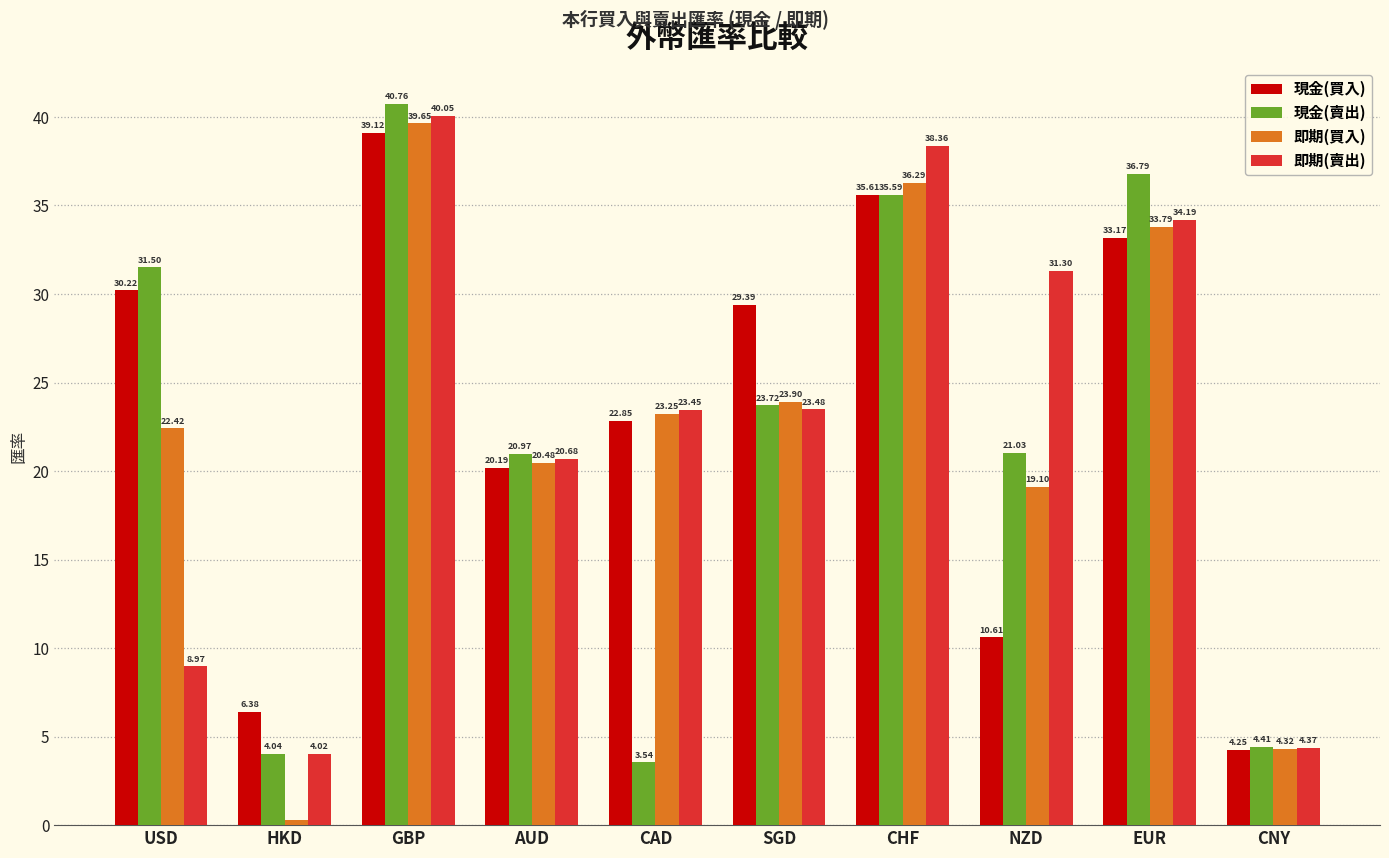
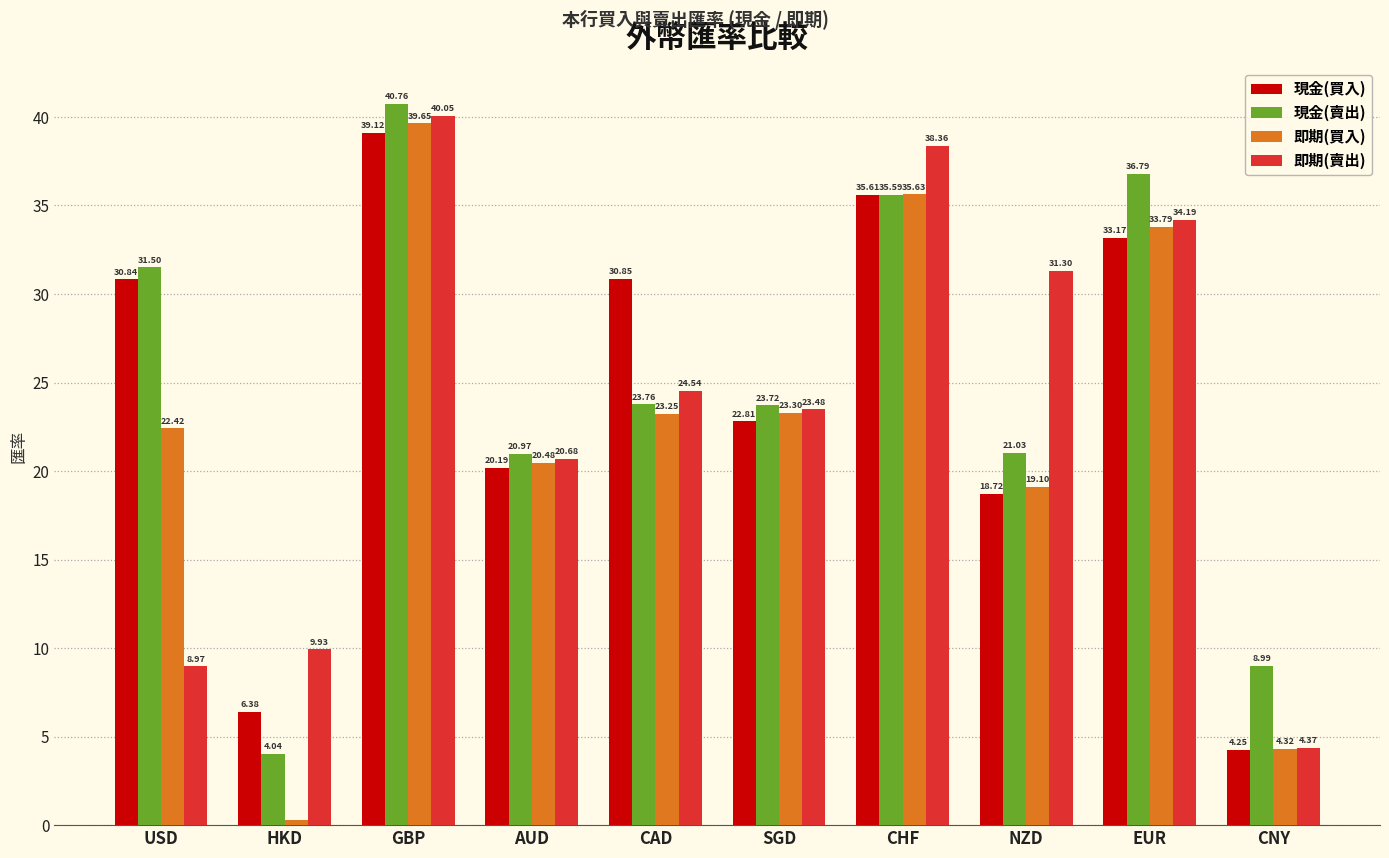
現金(買入), USD: 30.22 -> 30.84
即期(賣出), HKD: 4.02 -> 9.93
現金(買入), CAD: 22.85 -> 30.85
現金(賣出), CAD: 3.54 -> 23.76
即期(賣出), CAD: 23.45 -> 24.54
現金(買入), SGD: 29.39 -> 22.81
即期(買入), SGD: 23.90 -> 23.30
即期(買入), CHF: 36.29 -> 35.63
現金(買入), NZD: 10.61 -> 18.72
現金(賣出), CNY: 4.41 -> 8.99
